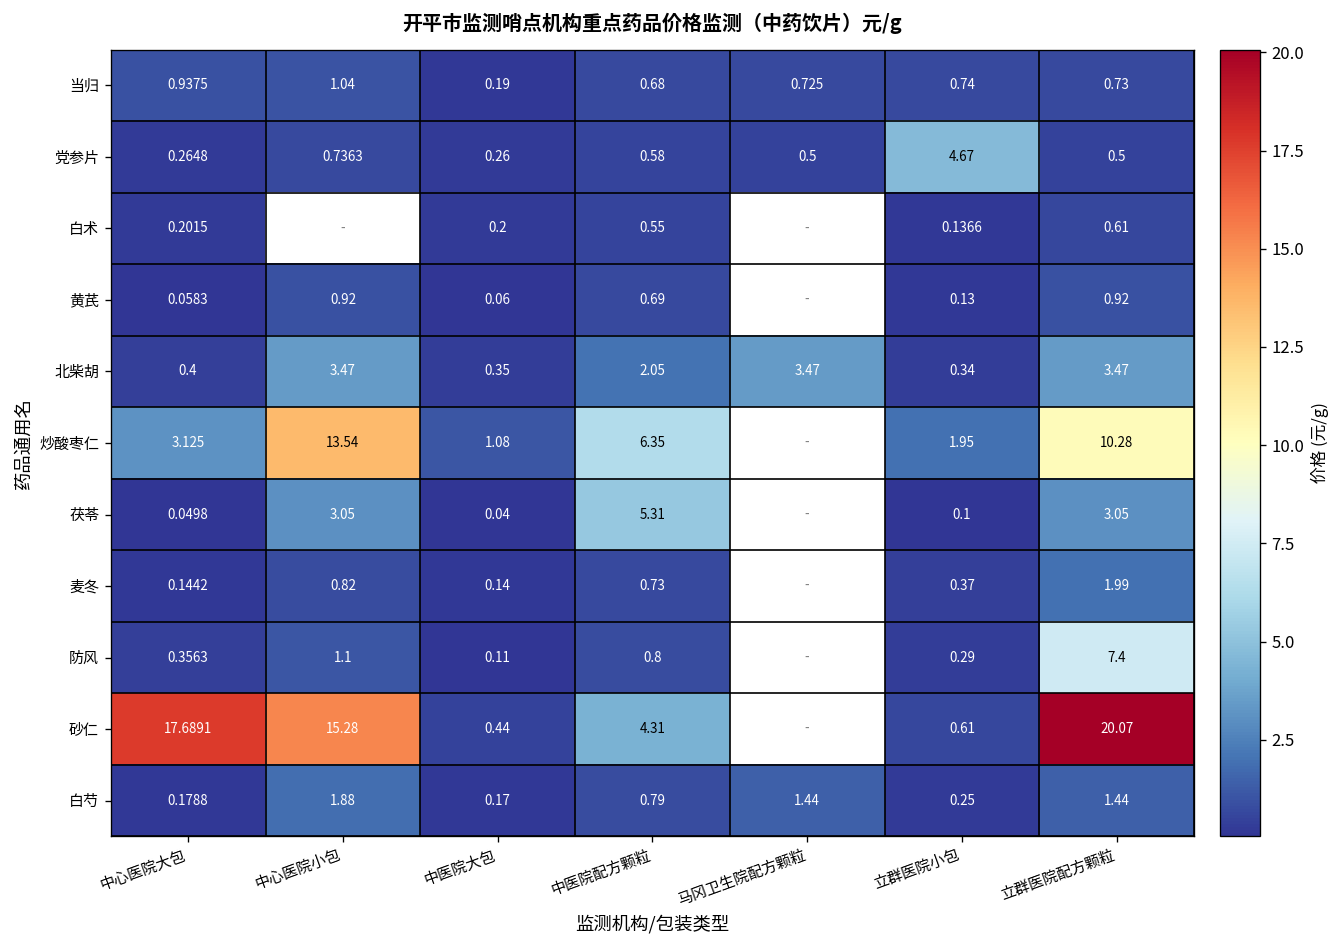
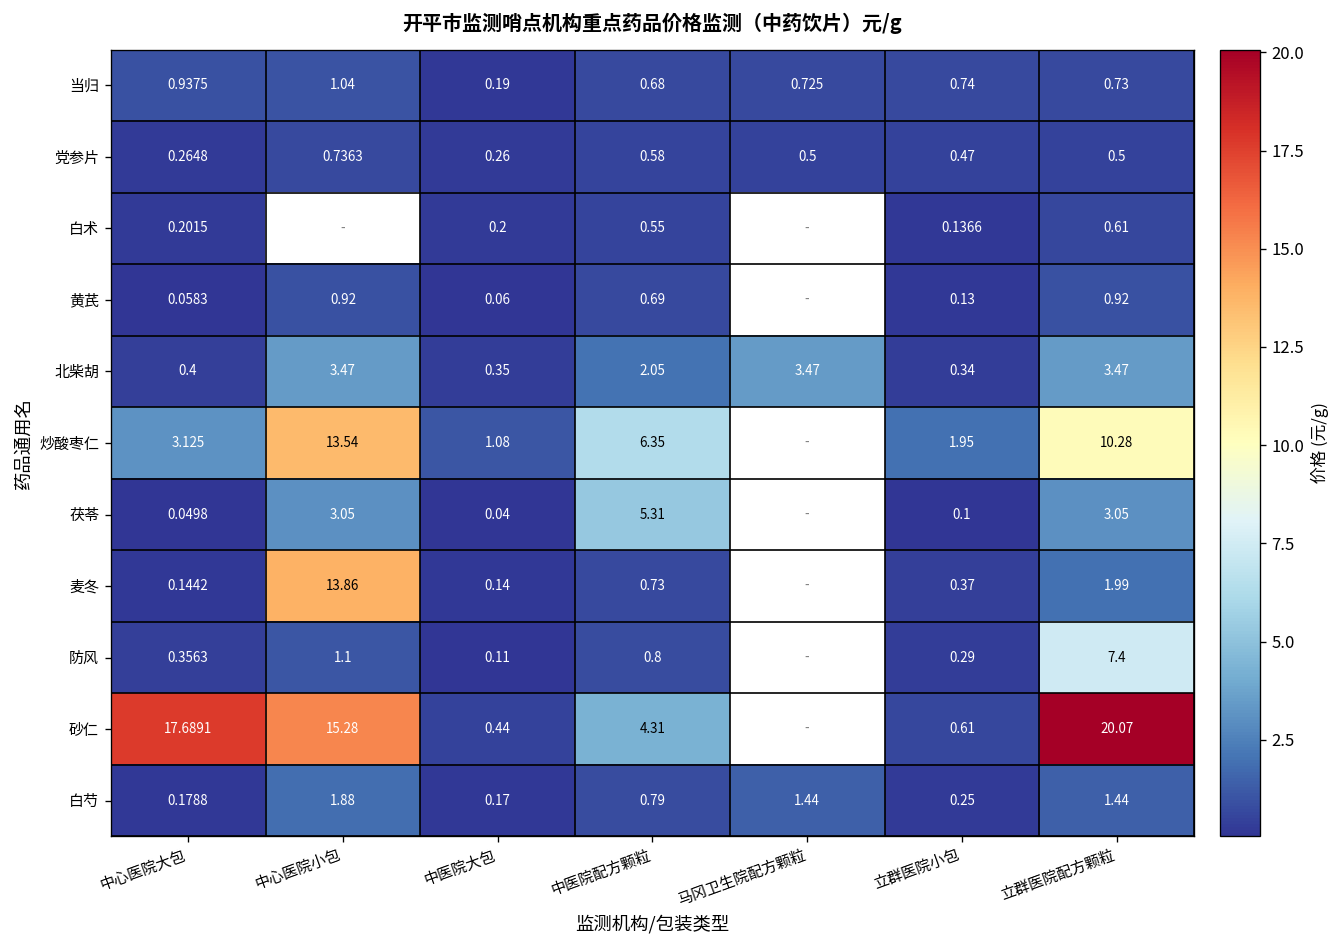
党参片, 立群医院小包: 4.67 -> 0.47
麦冬, 中心医院小包: 0.82 -> 13.86
